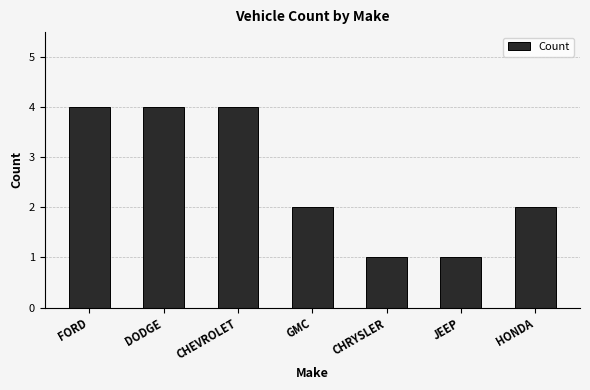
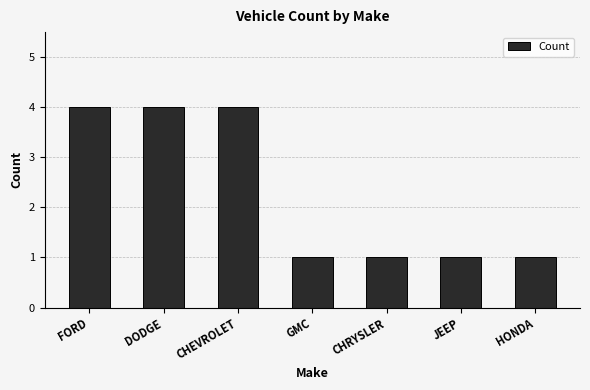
GMC: 2 -> 1
HONDA: 2 -> 1
